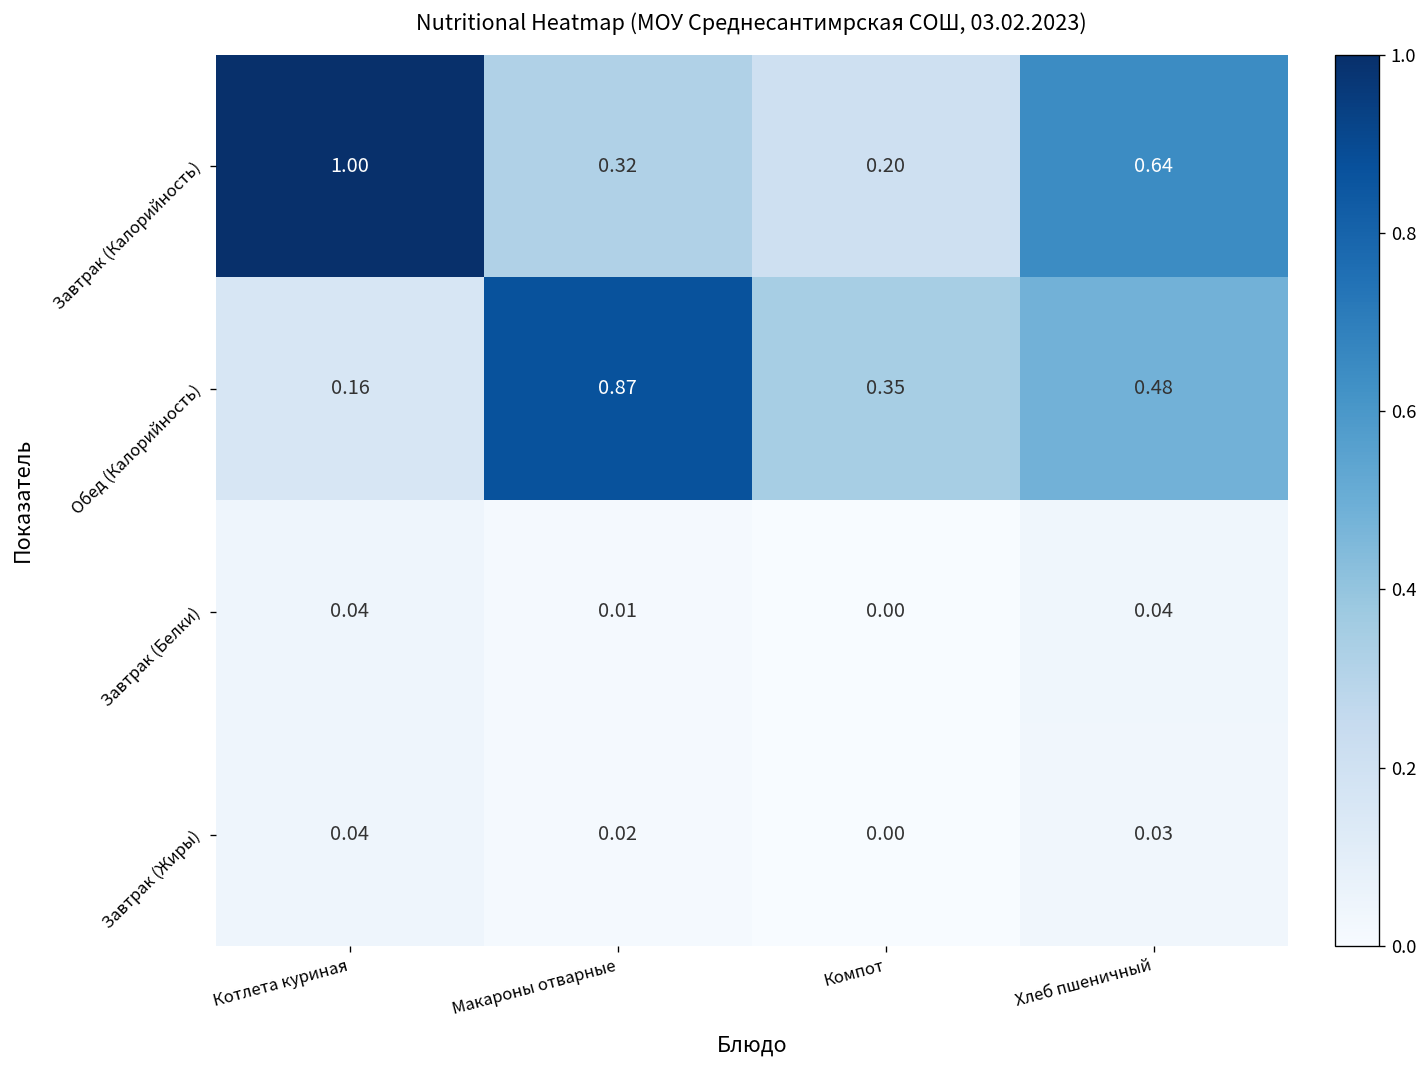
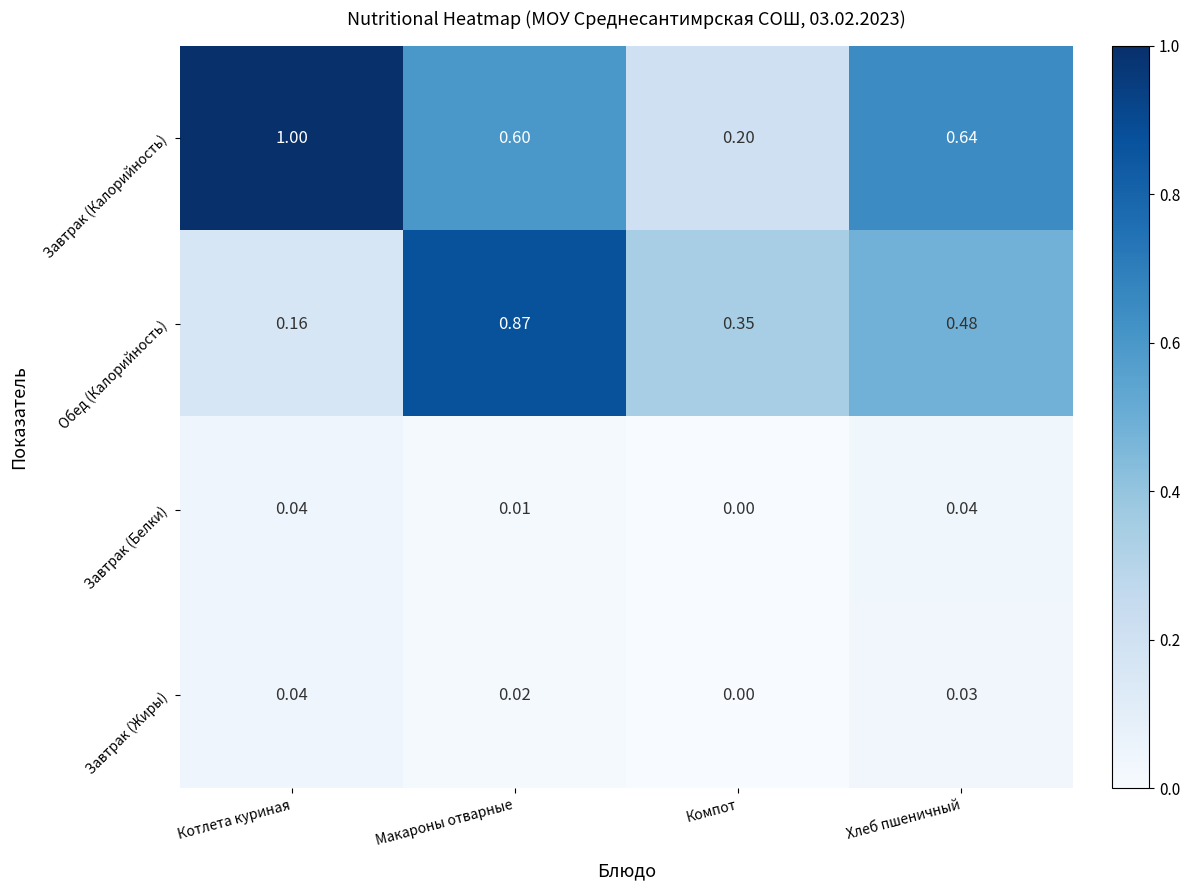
Завтрак (Калорийность), Макароны отварные: 0.32 -> 0.60
